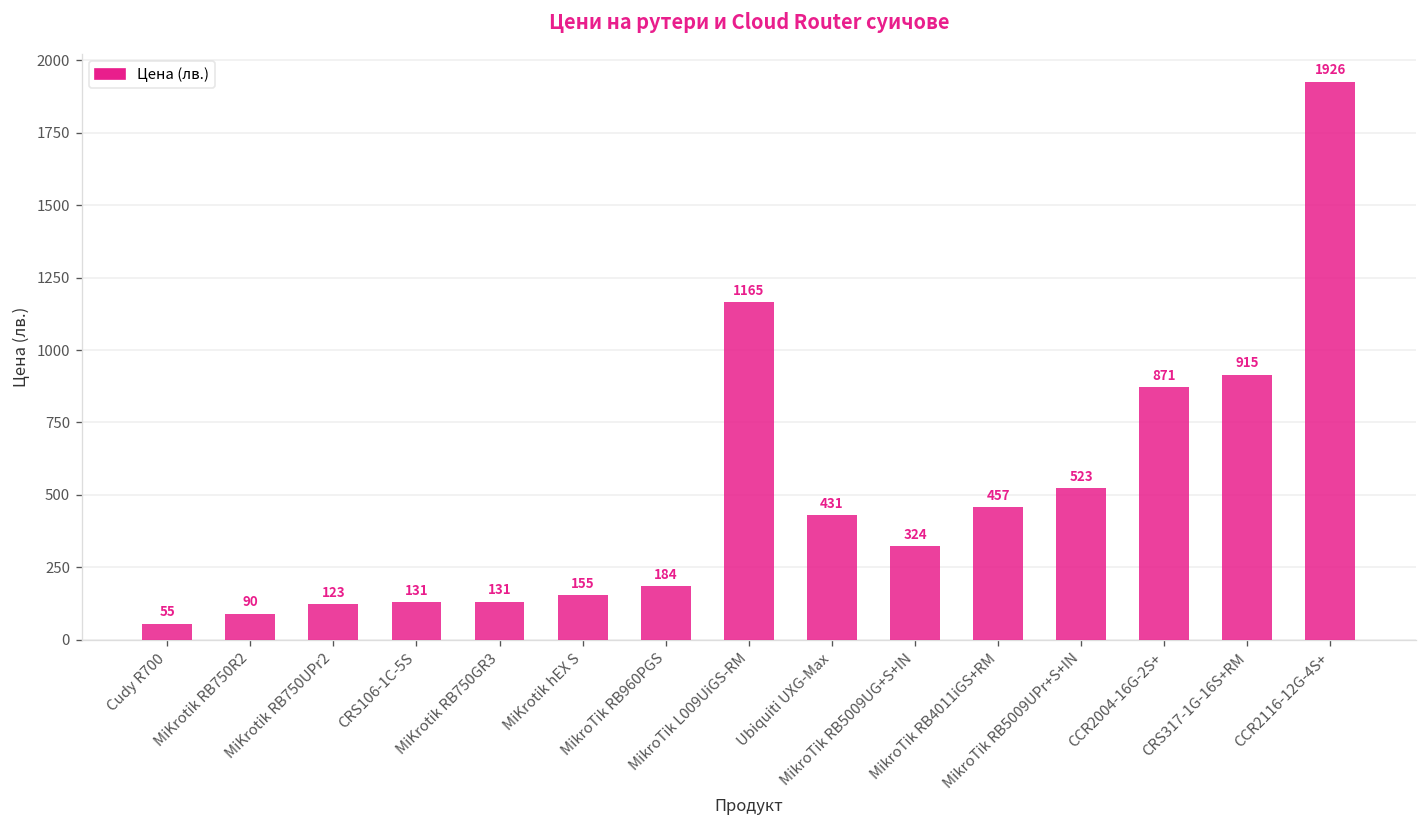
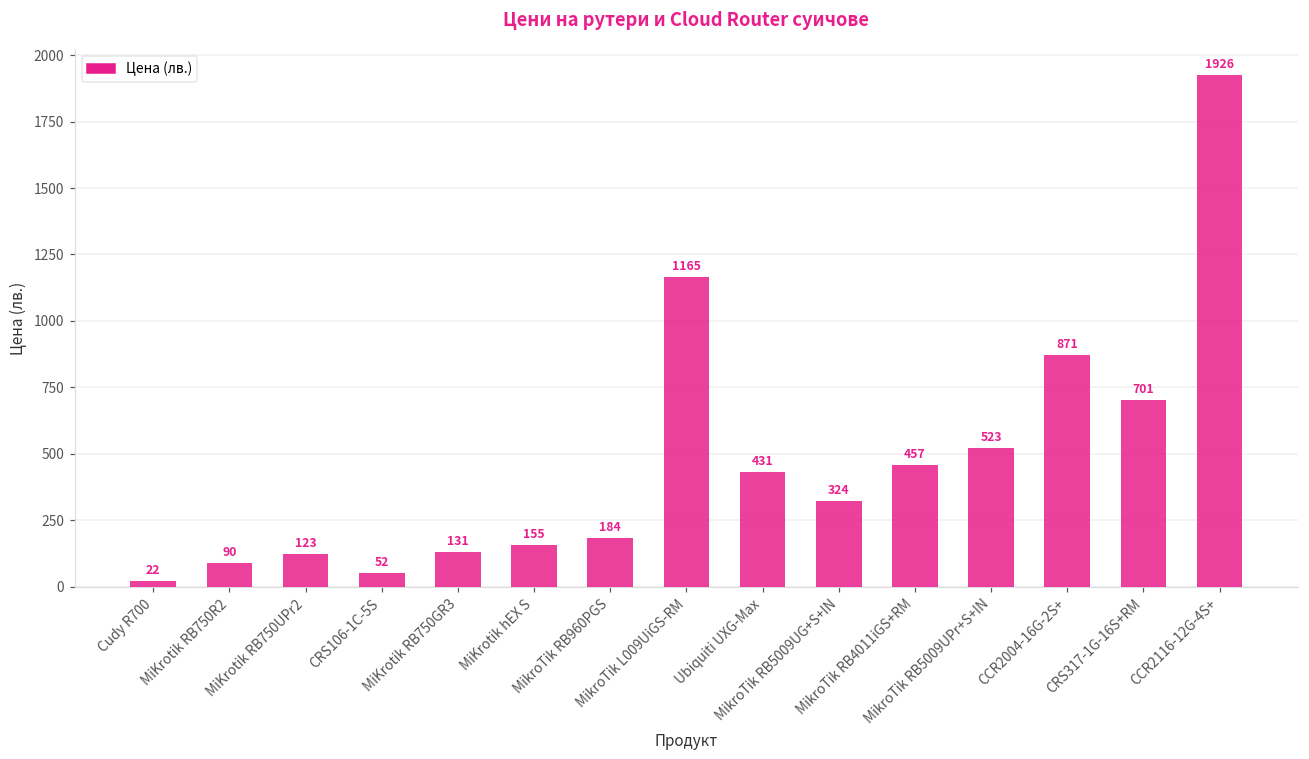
Cudy R700: 55 -> 22
CRS106-1C-5S: 131 -> 52
CRS317-1G-16S+RM: 915 -> 701
